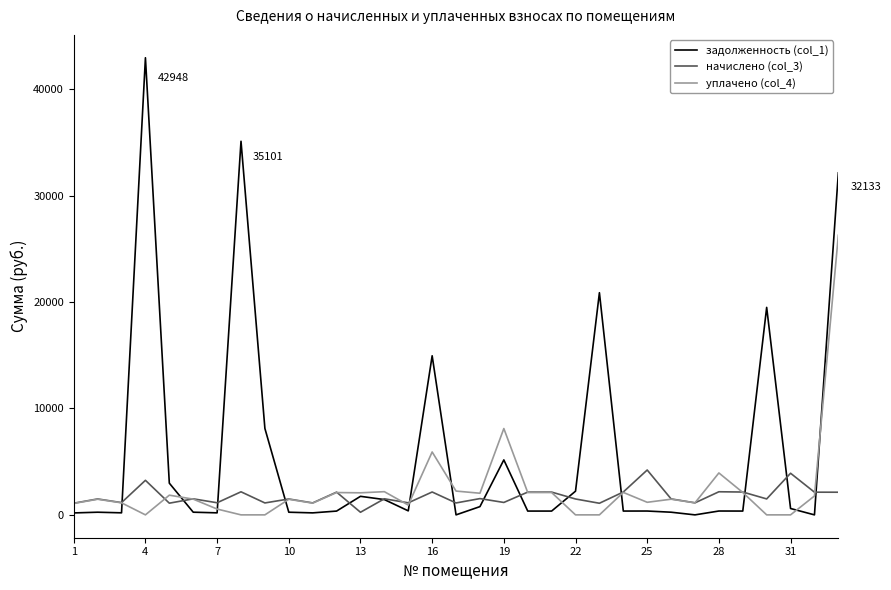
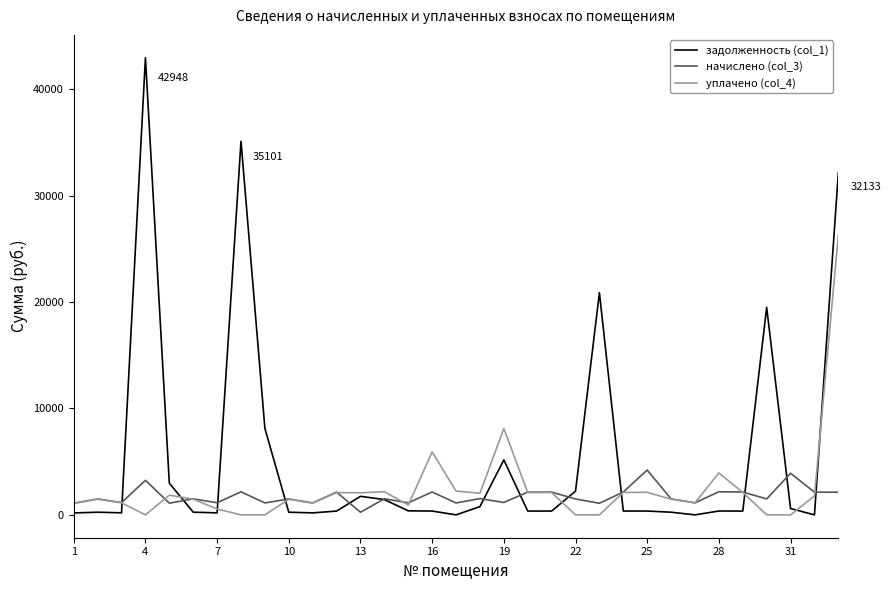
задолженность (col_1), 16: 14900 -> 400
уплачено (col_4), 25: 1200 -> 2100
